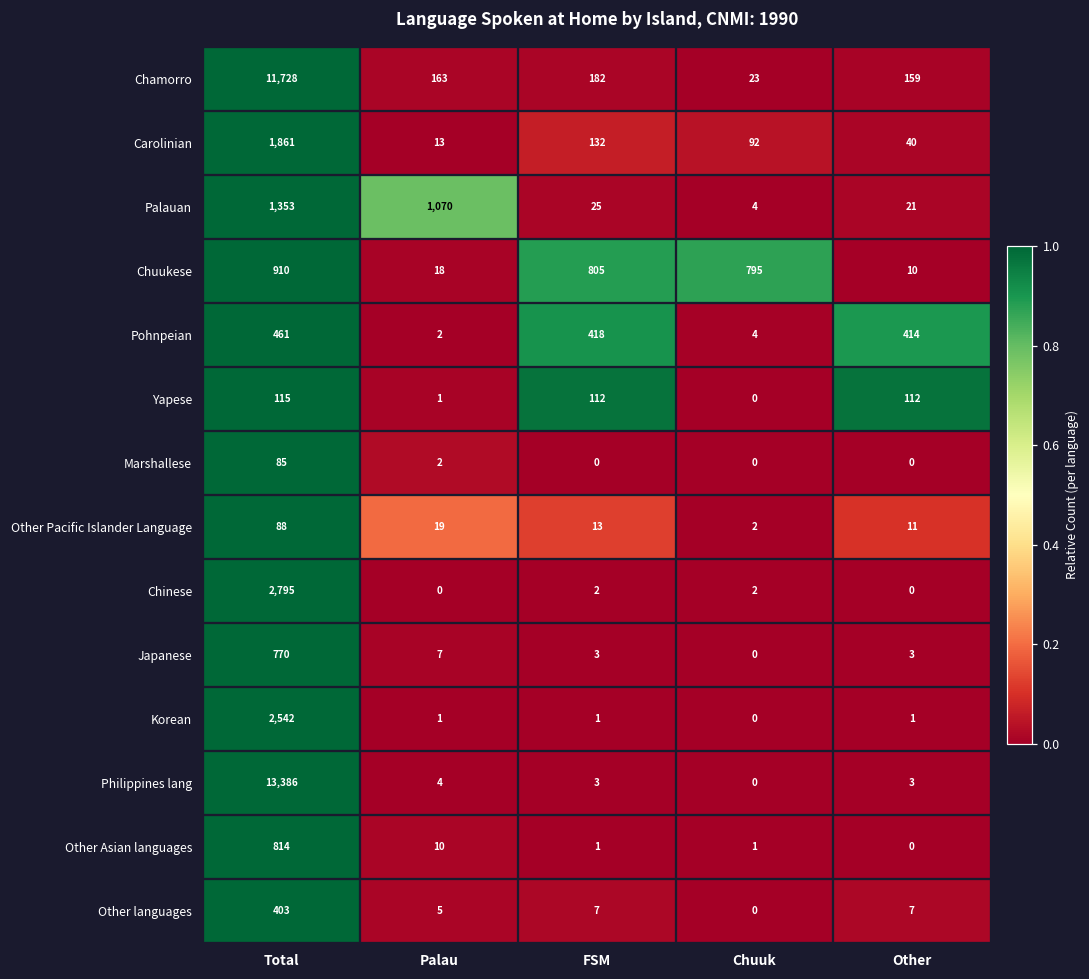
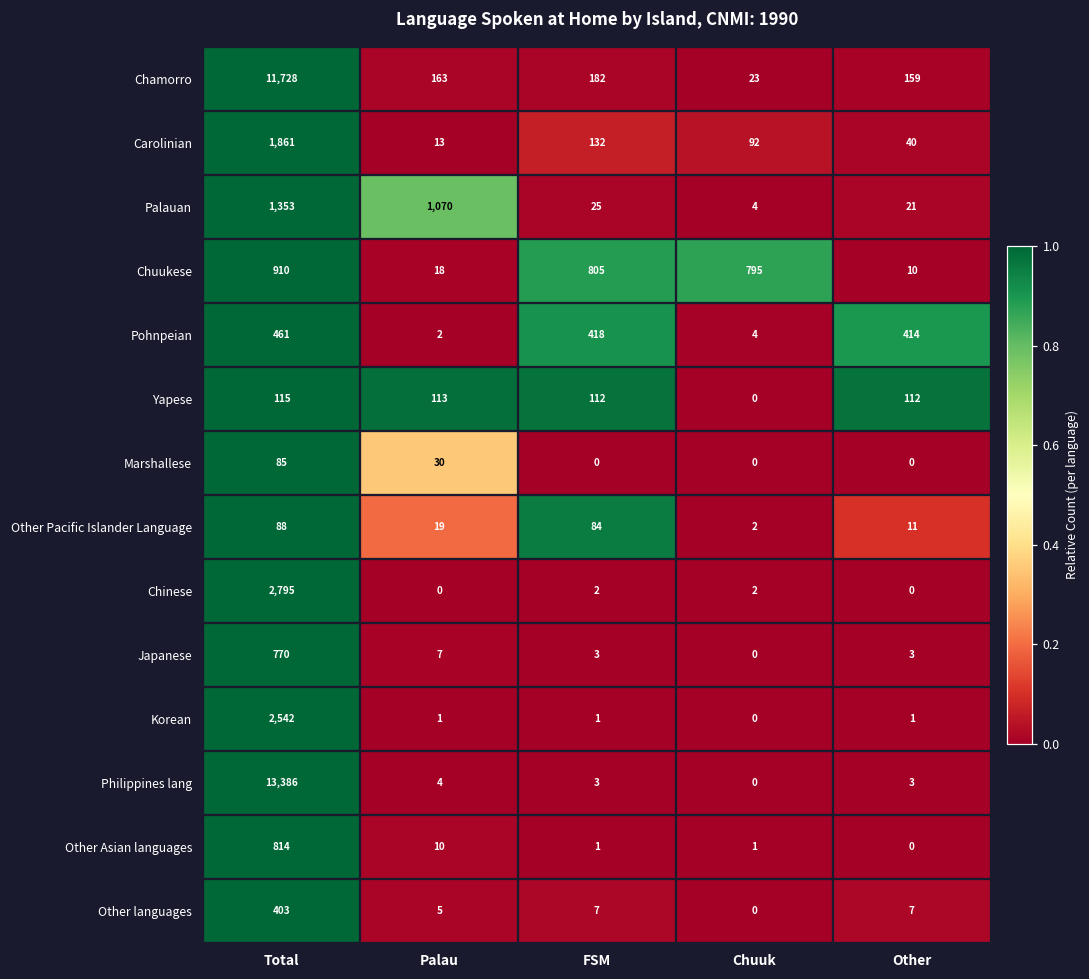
Yapese, Palau: 1 -> 113
Marshallese, Palau: 2 -> 30
Other Pacific Islander Language, FSM: 13 -> 84
